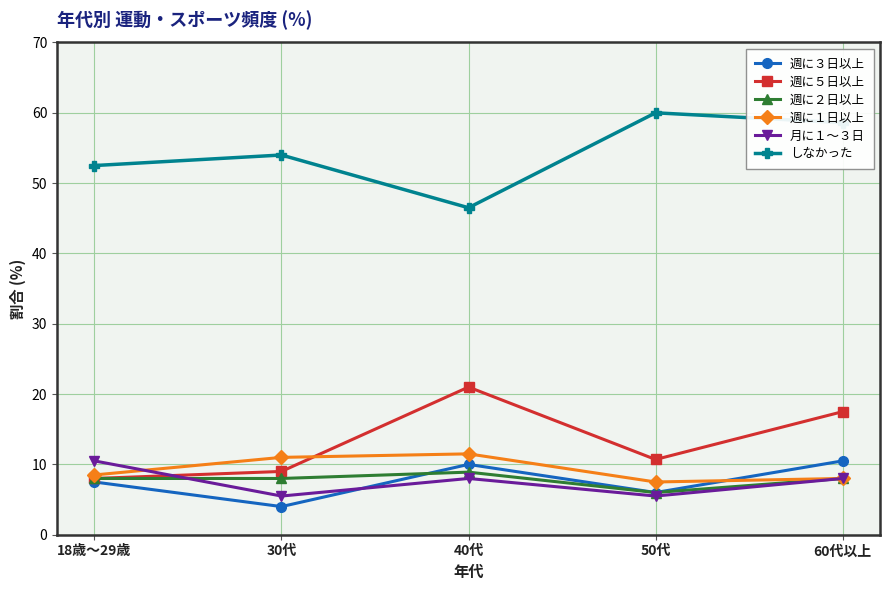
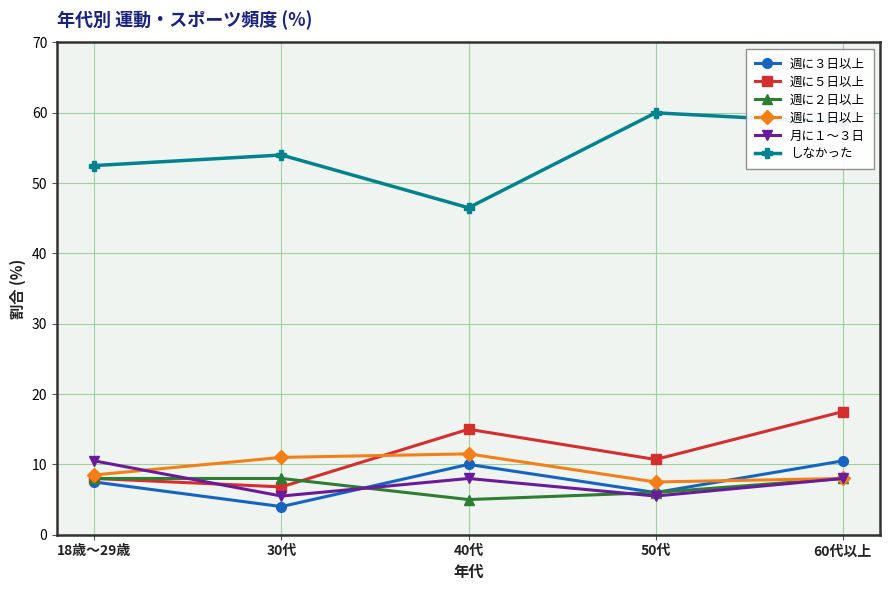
週に５日以上, 30代: 9 -> 7
週に５日以上, 40代: 21 -> 15
週に２日以上, 40代: 9 -> 5
